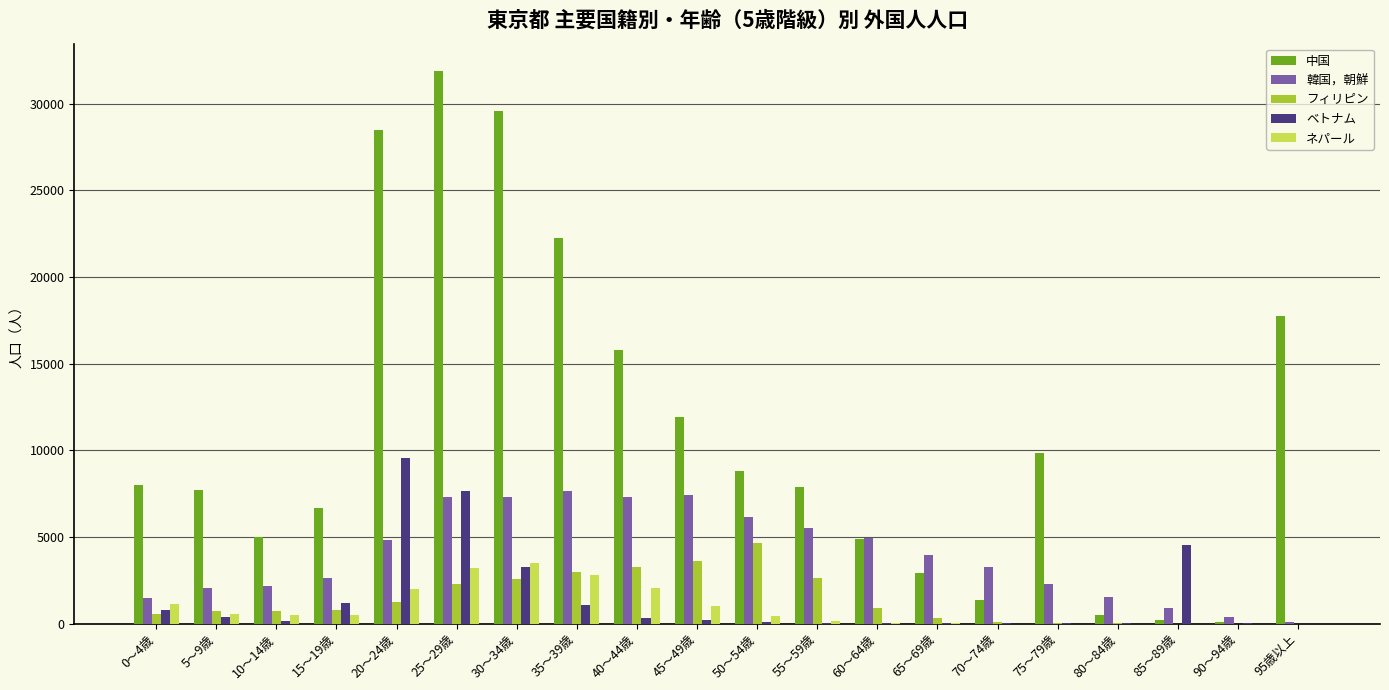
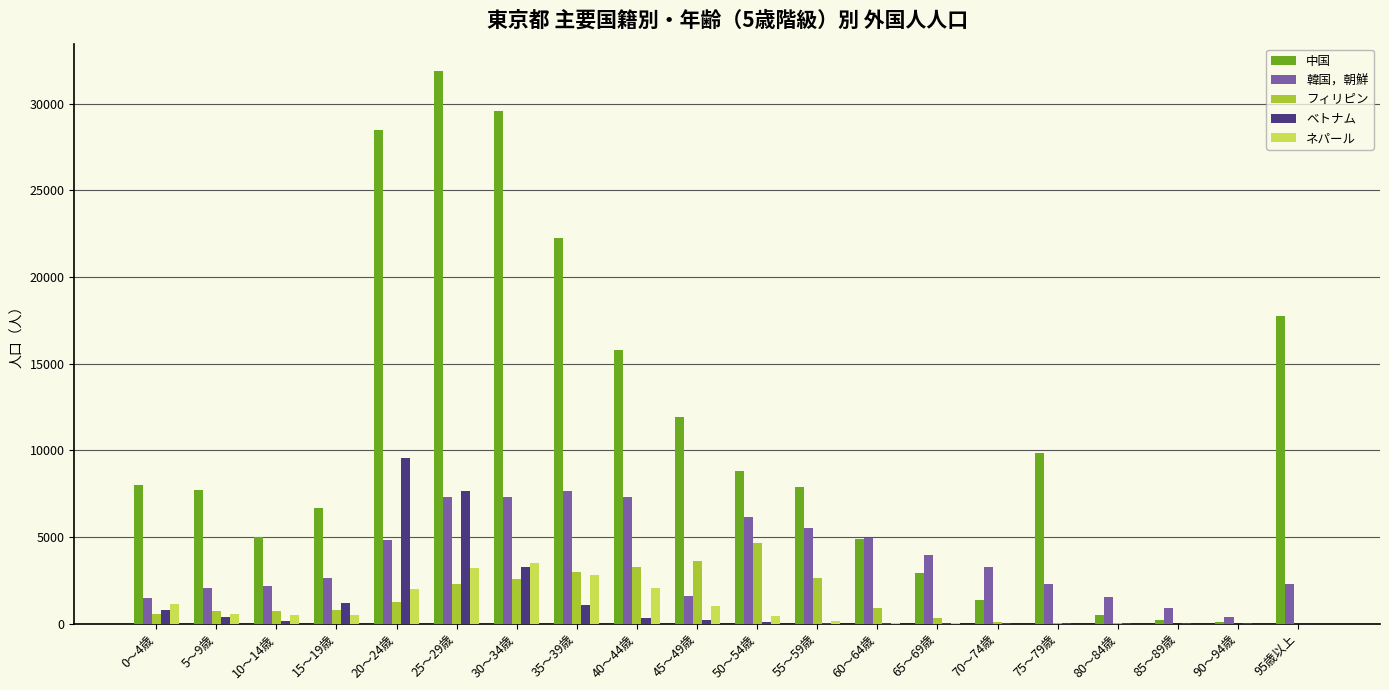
韓国，朝鮮, 45～49歳: 7400 -> 1600
ベトナム, 85～89歳: 4500 -> 0
韓国，朝鮮, 95歳以上: 100 -> 2300
